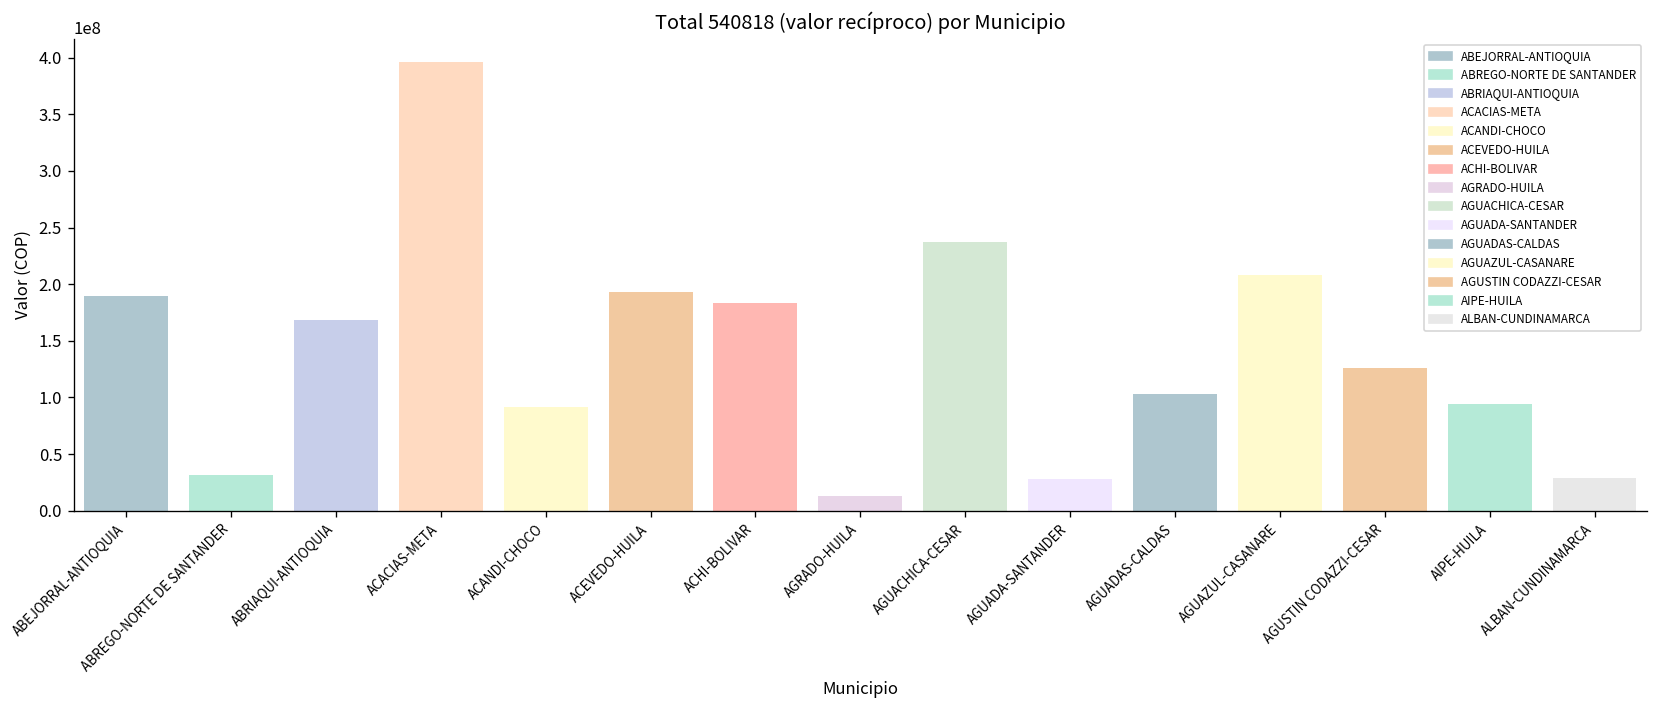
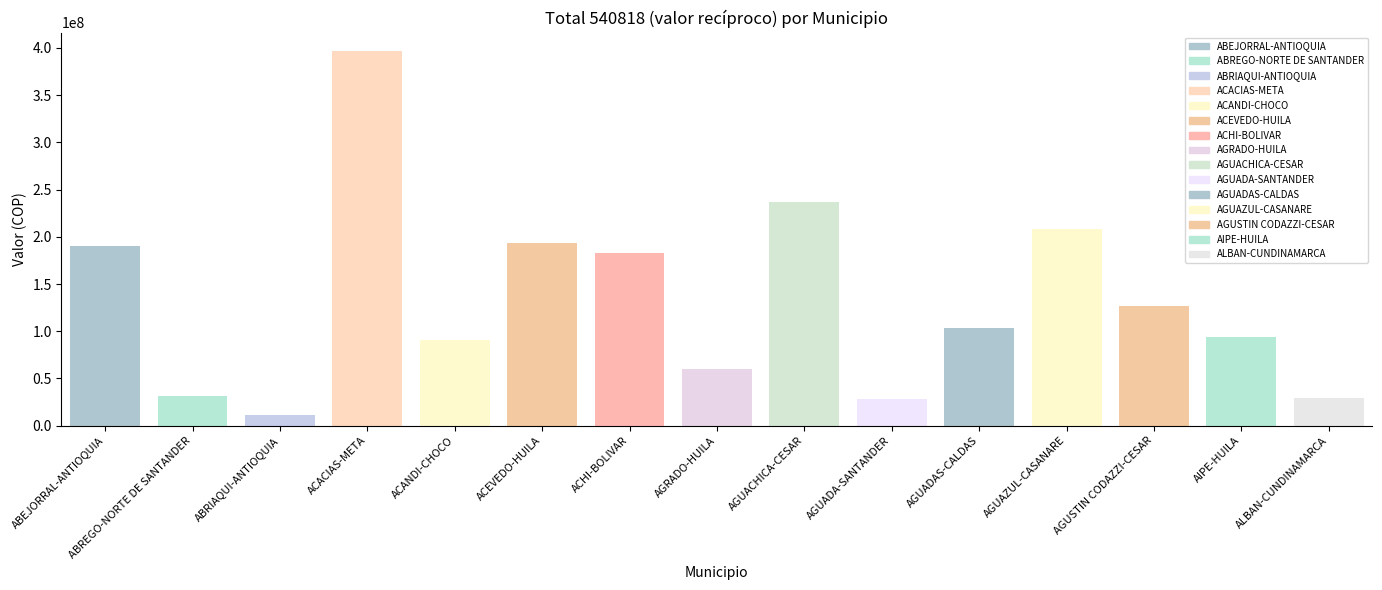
ABRIAQUI-ANTIOQUIA: 170000000 -> 10000000
AGRADO-HUILA: 10000000 -> 60000000
